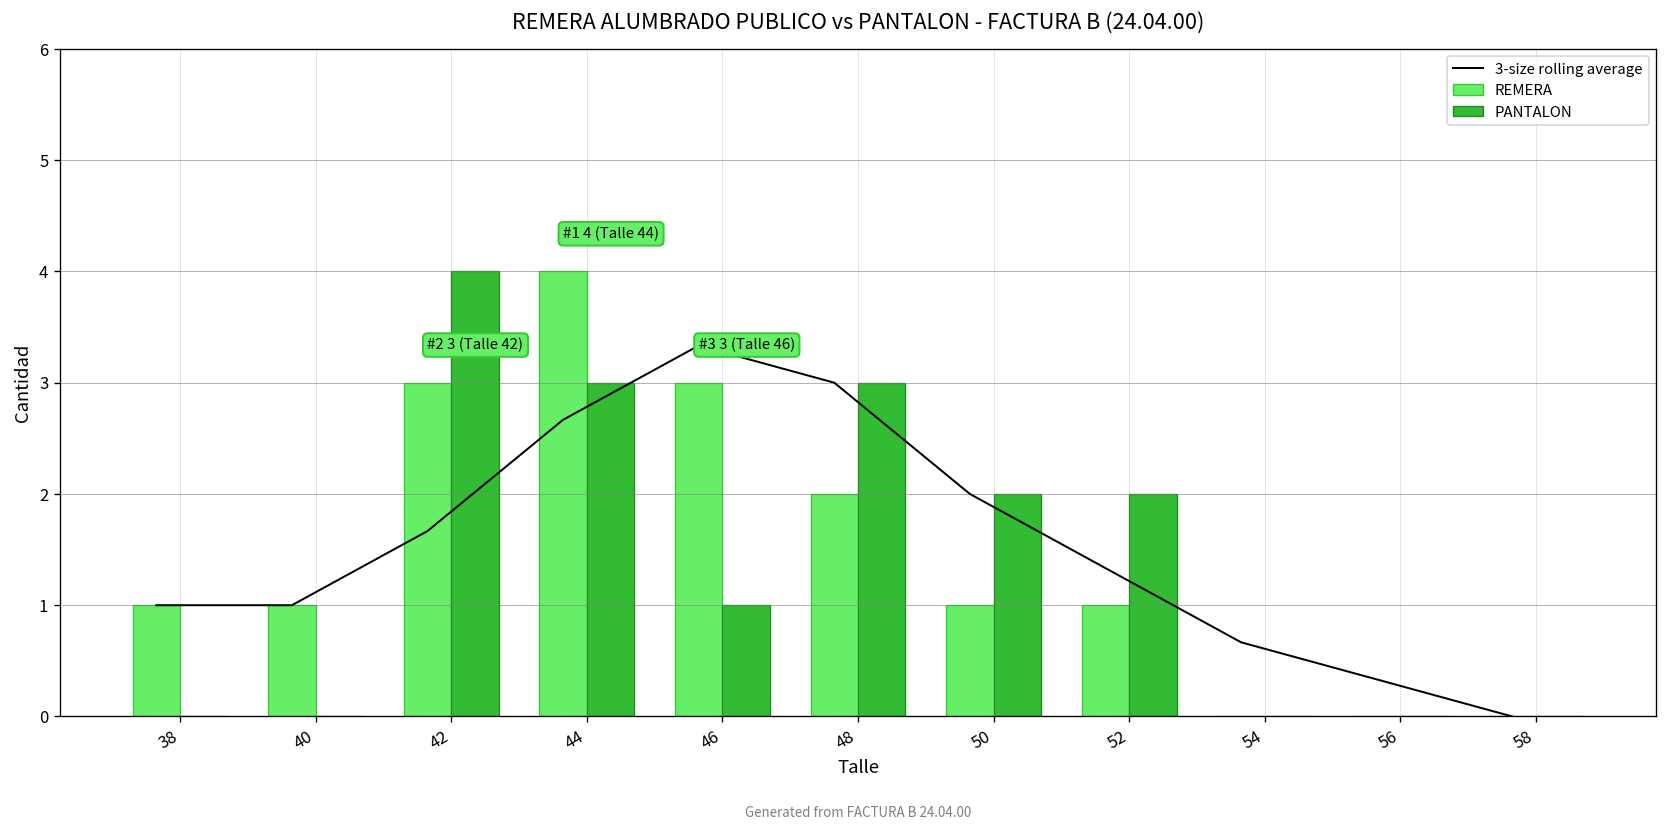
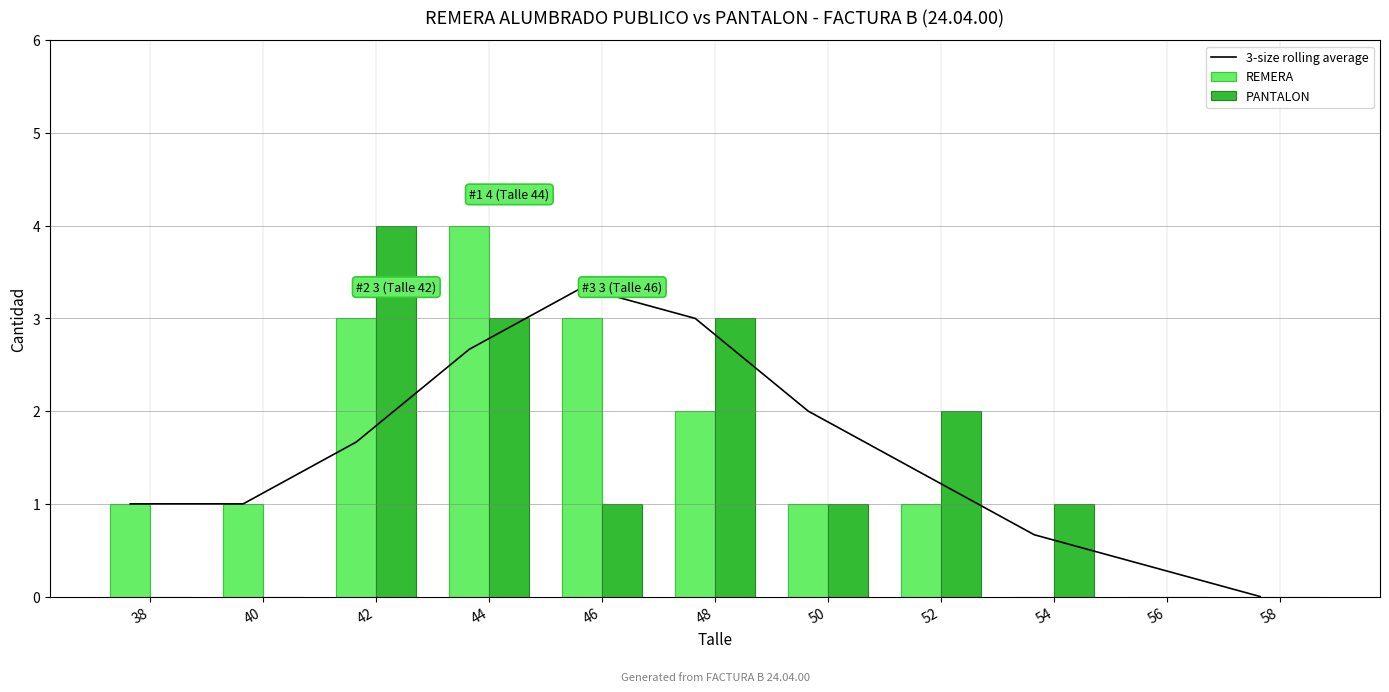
PANTALON, 50: 2 -> 1
PANTALON, 54: 0 -> 1
